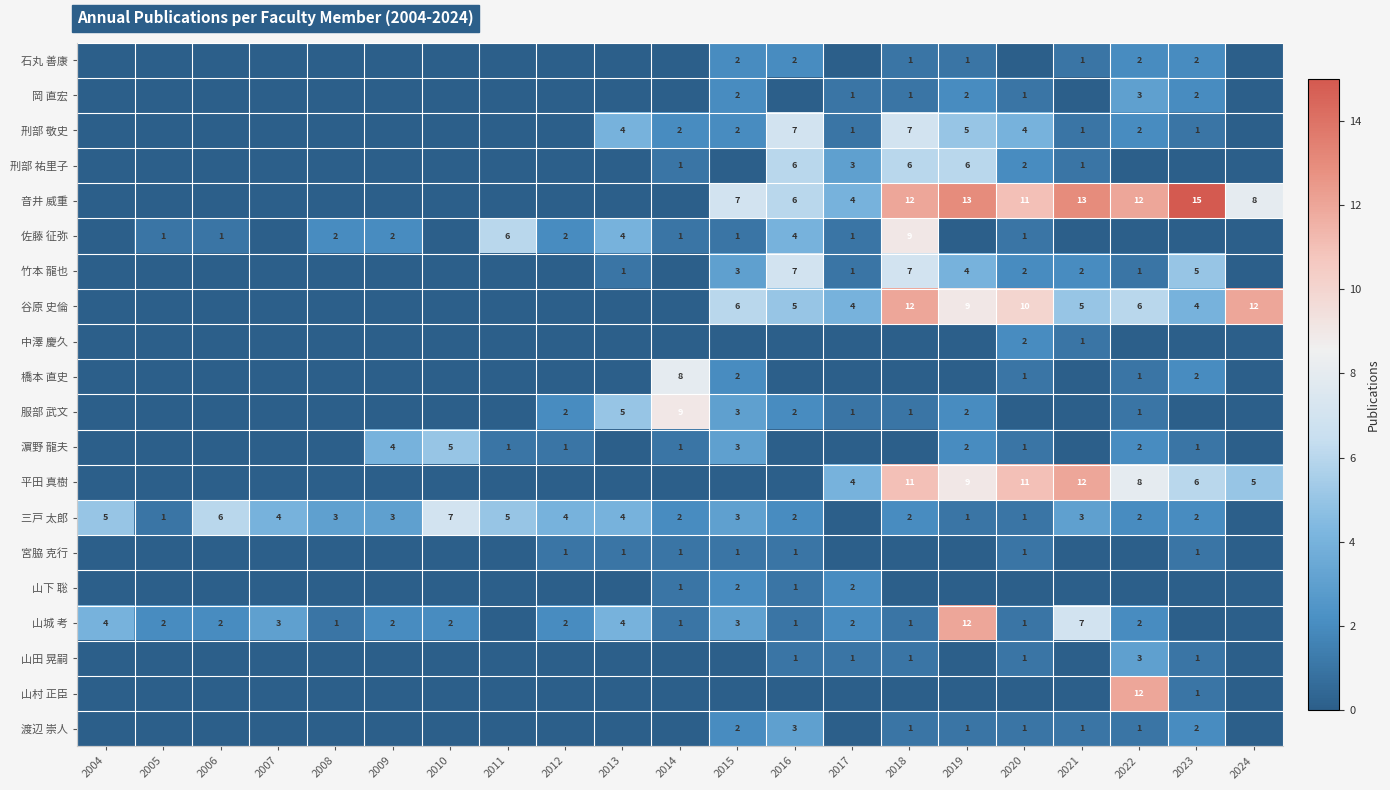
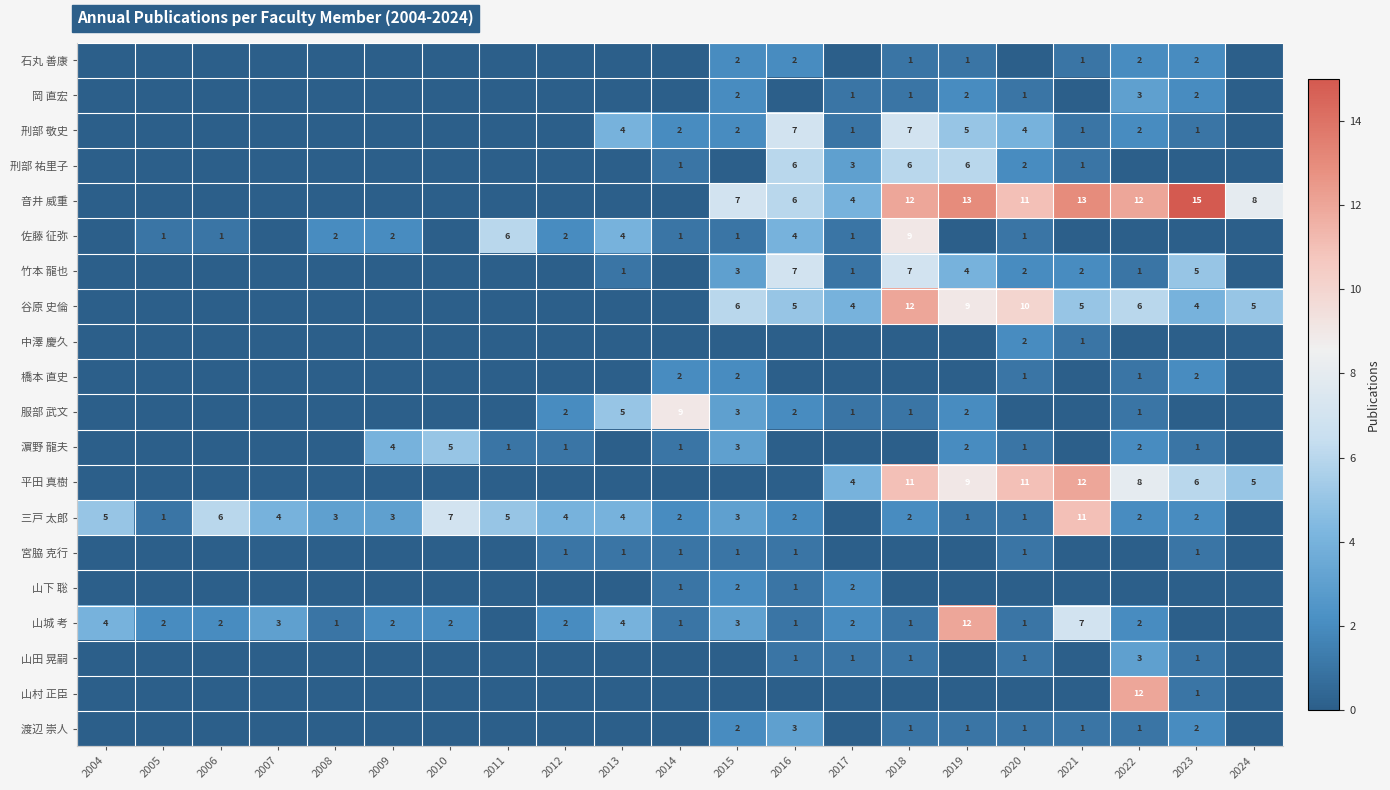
谷原 史倫, 2024: 12 -> 5
橋本 直史, 2014: 8 -> 2
三戸 太郎, 2021: 3 -> 11
